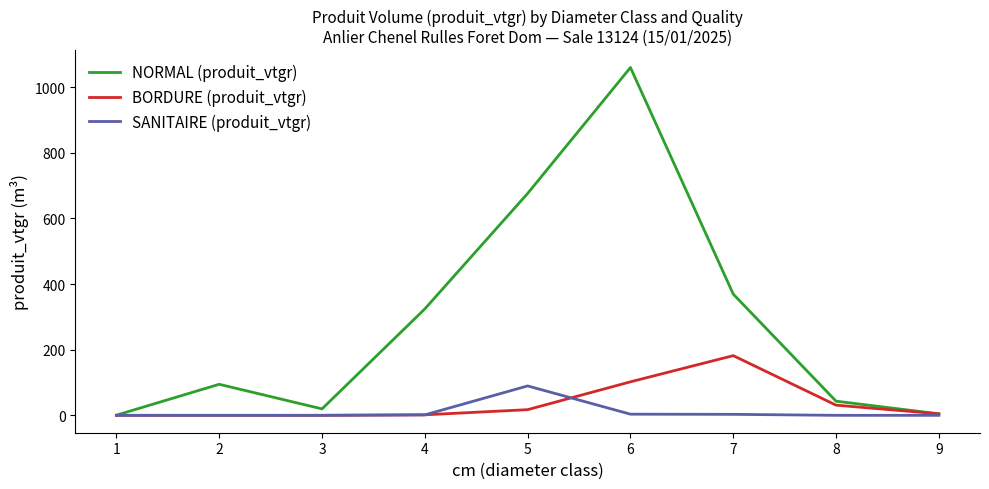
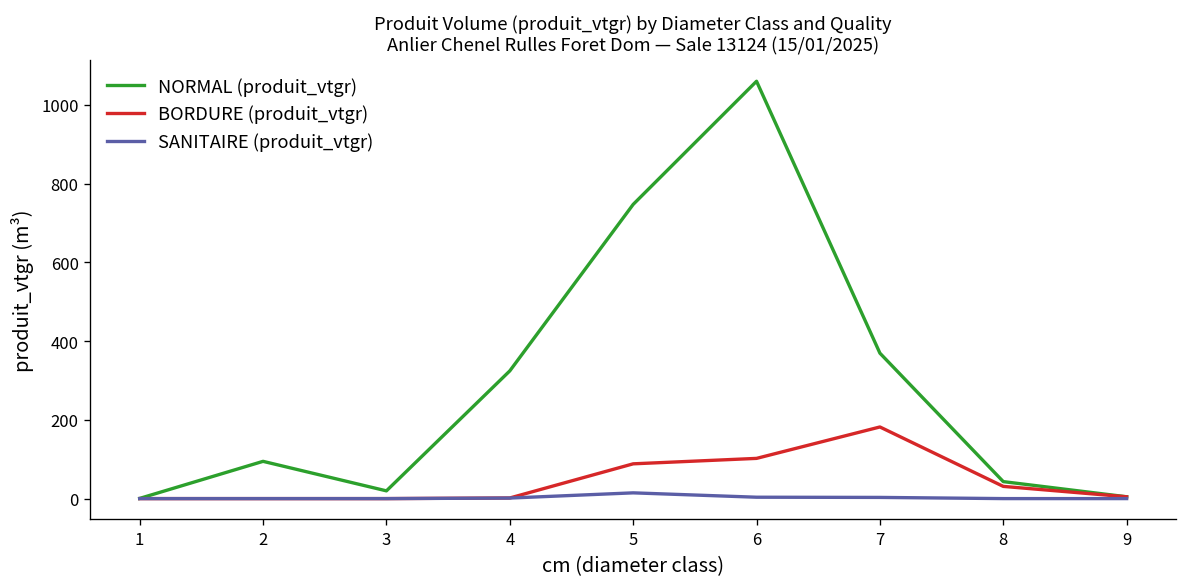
NORMAL (produit_vtgr), 5: 680 -> 750
BORDURE (produit_vtgr), 5: 20 -> 90
SANITAIRE (produit_vtgr), 5: 90 -> 10
